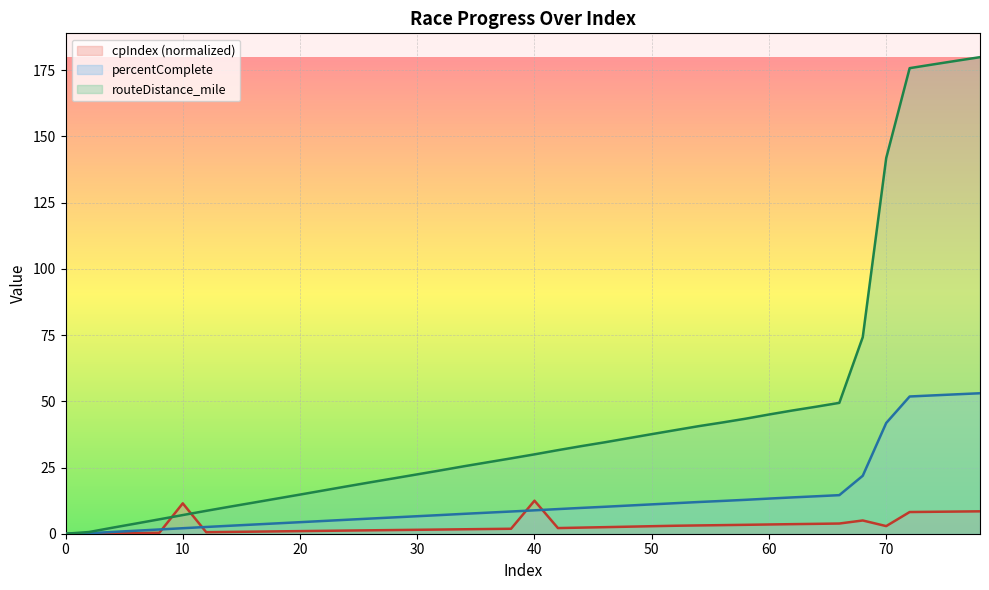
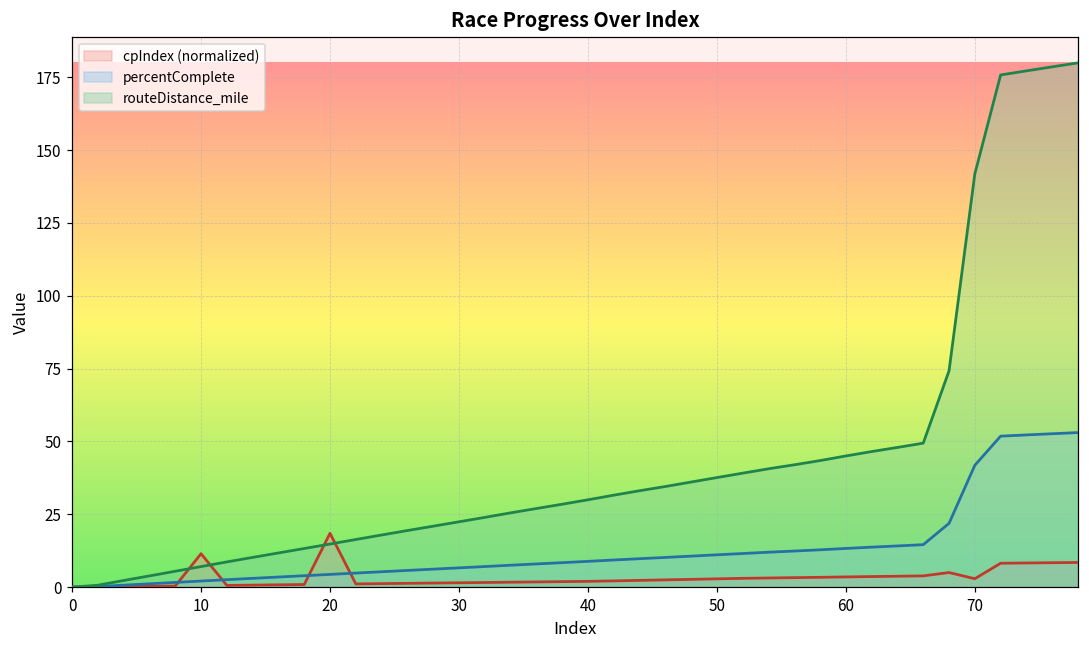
cpIndex (normalized), 20: 1 -> 18
cpIndex (normalized), 40: 12 -> 2
